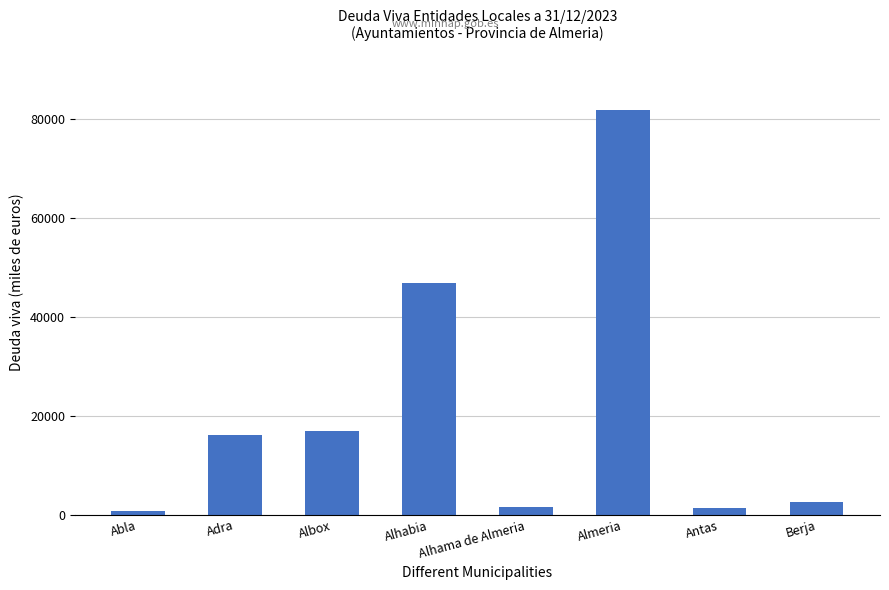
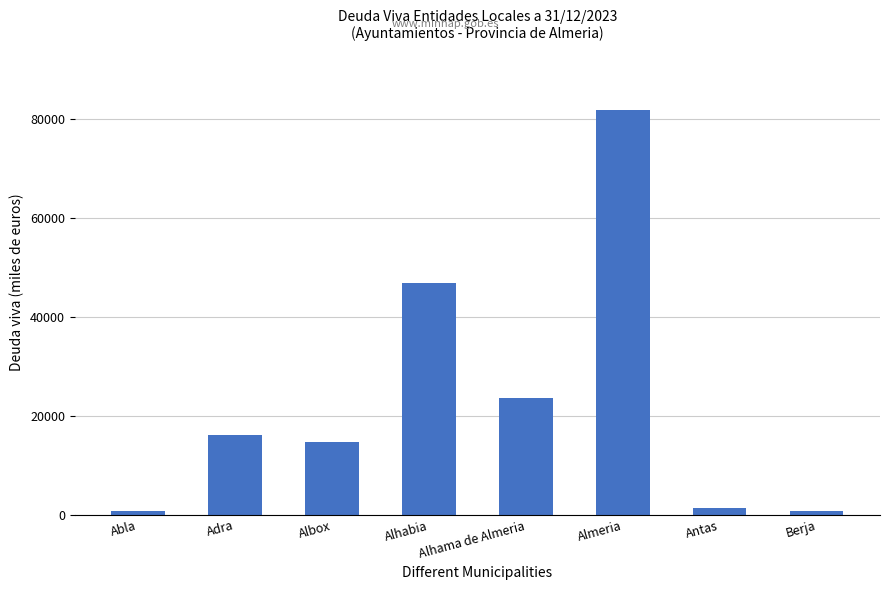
Albox: 17000 -> 15000
Alhama de Almeria: 2000 -> 24000
Berja: 3000 -> 1000
